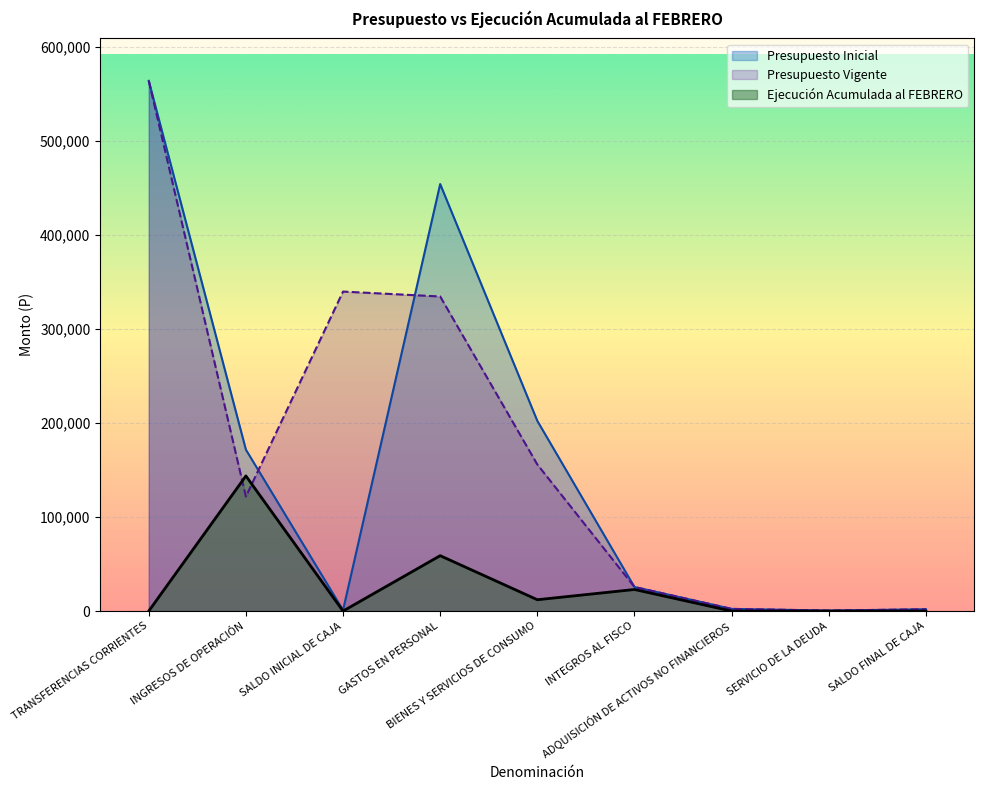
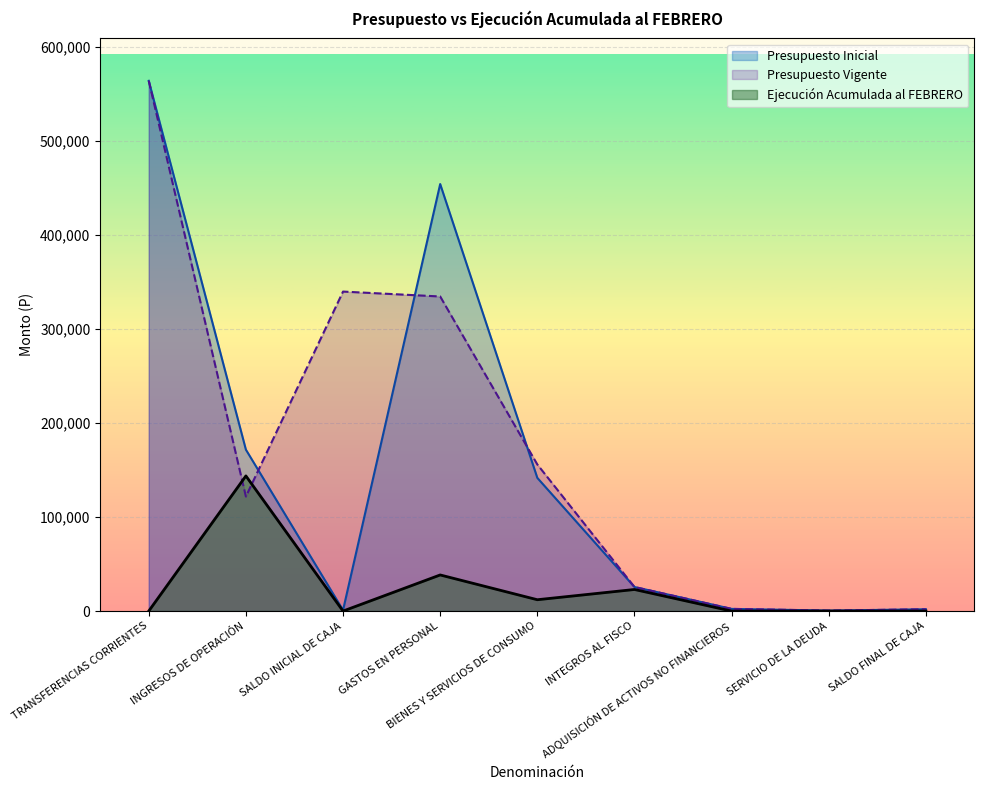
Ejecución Acumulada al FEBRERO, GASTOS EN PERSONAL: 60,000 -> 40,000
Presupuesto Inicial, BIENES Y SERVICIOS DE CONSUMO: 200,000 -> 140,000
